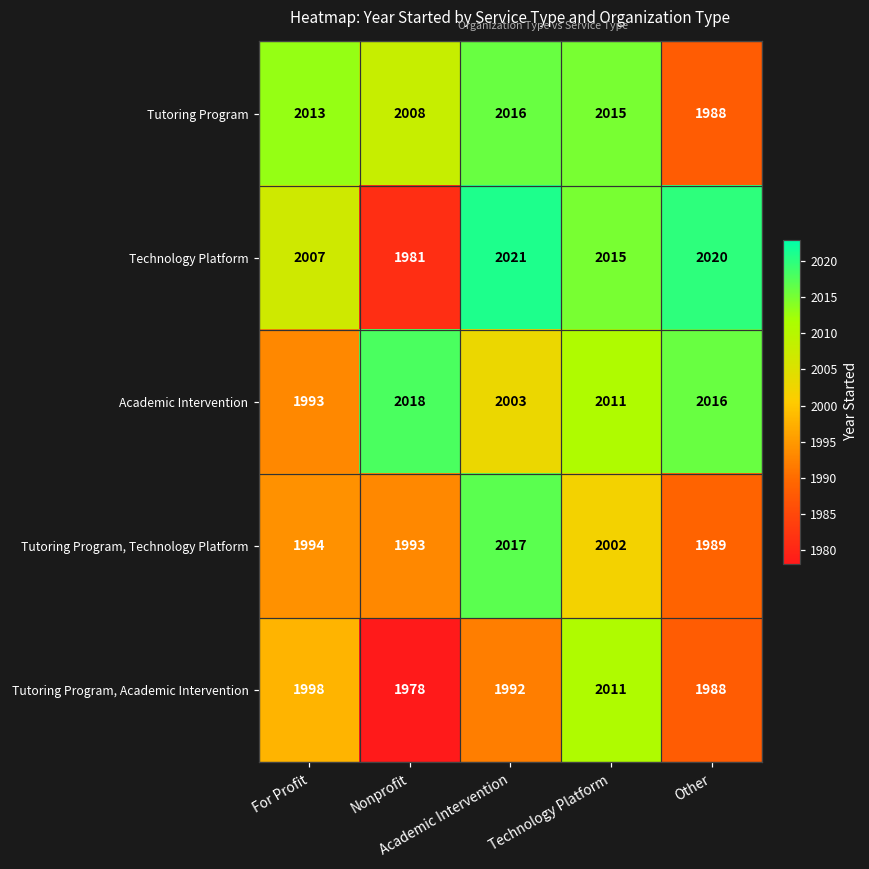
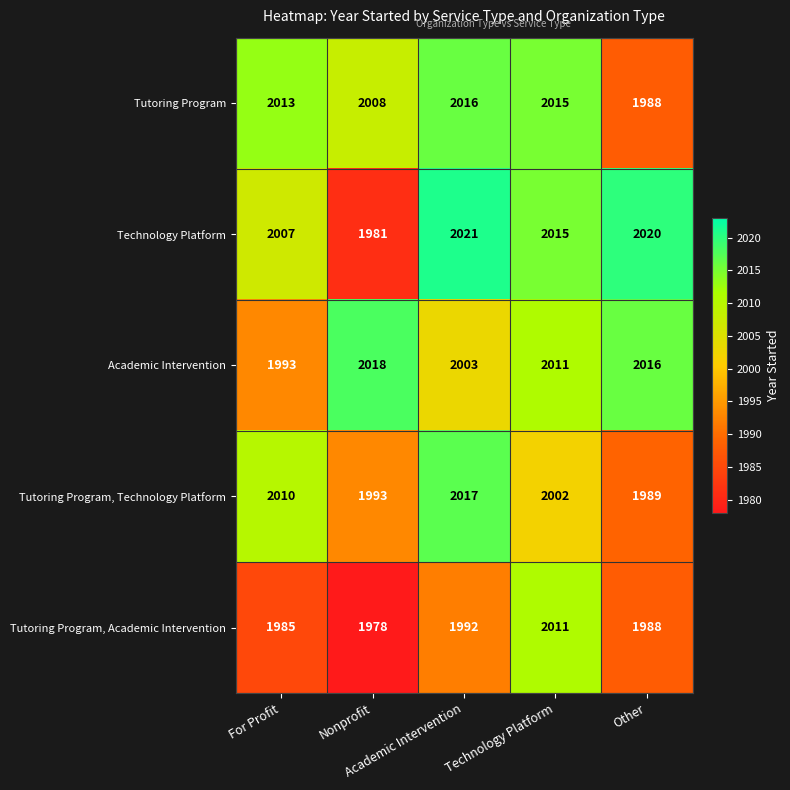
Tutoring Program, Technology Platform, For Profit: 1994 -> 2010
Tutoring Program, Academic Intervention, For Profit: 1998 -> 1985
